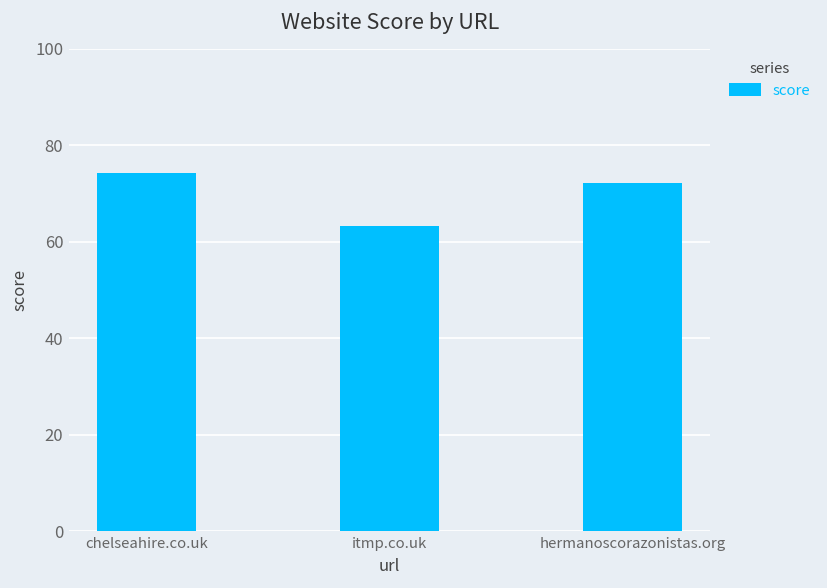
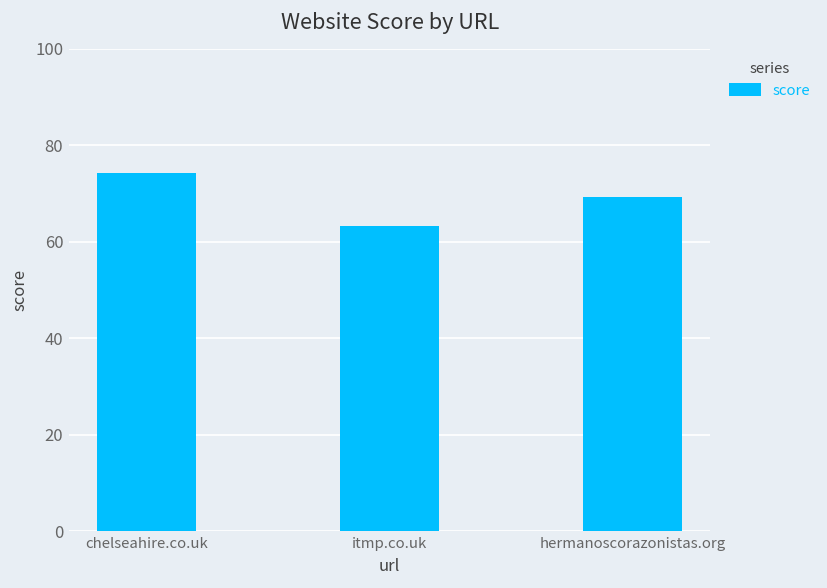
hermanoscorazonistas.org: 72 -> 69
